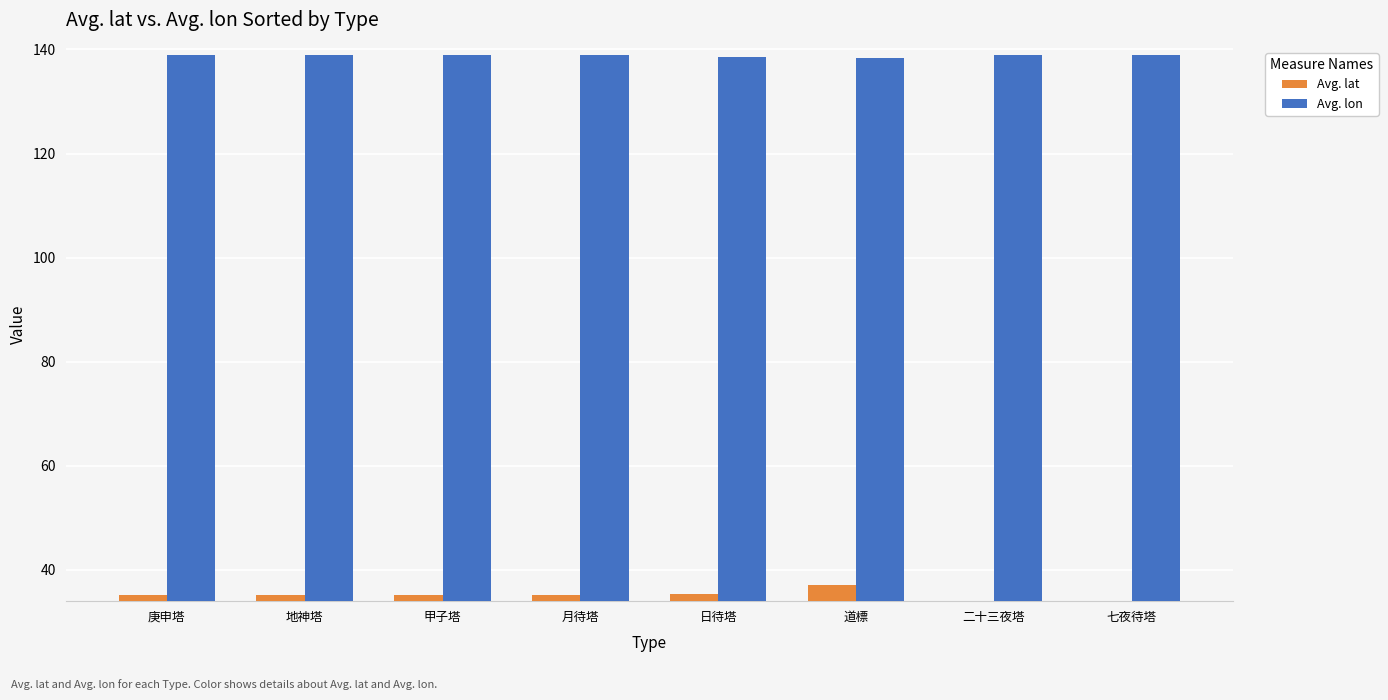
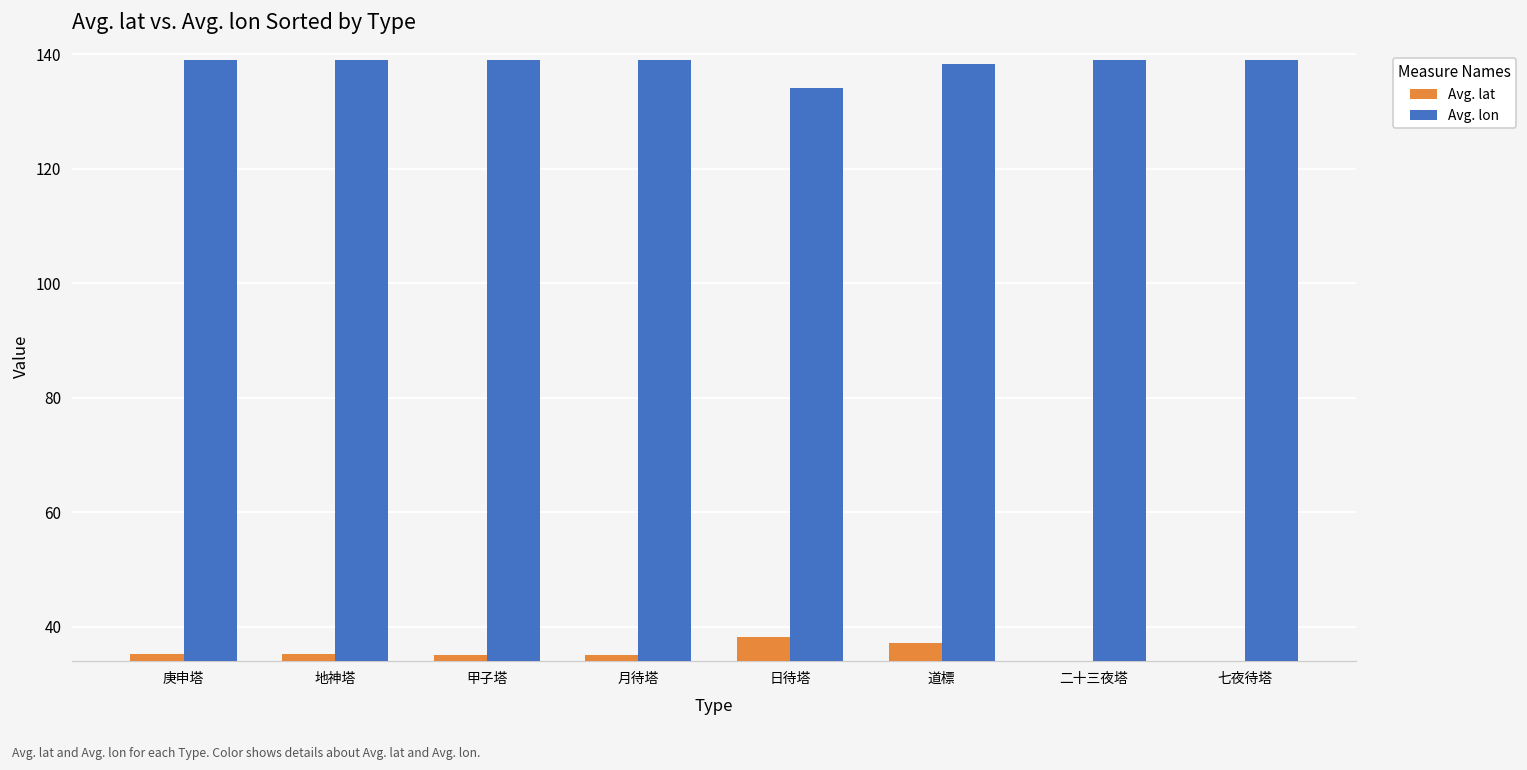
Avg. lat, 日待塔: 35 -> 38
Avg. lon, 日待塔: 139 -> 134
